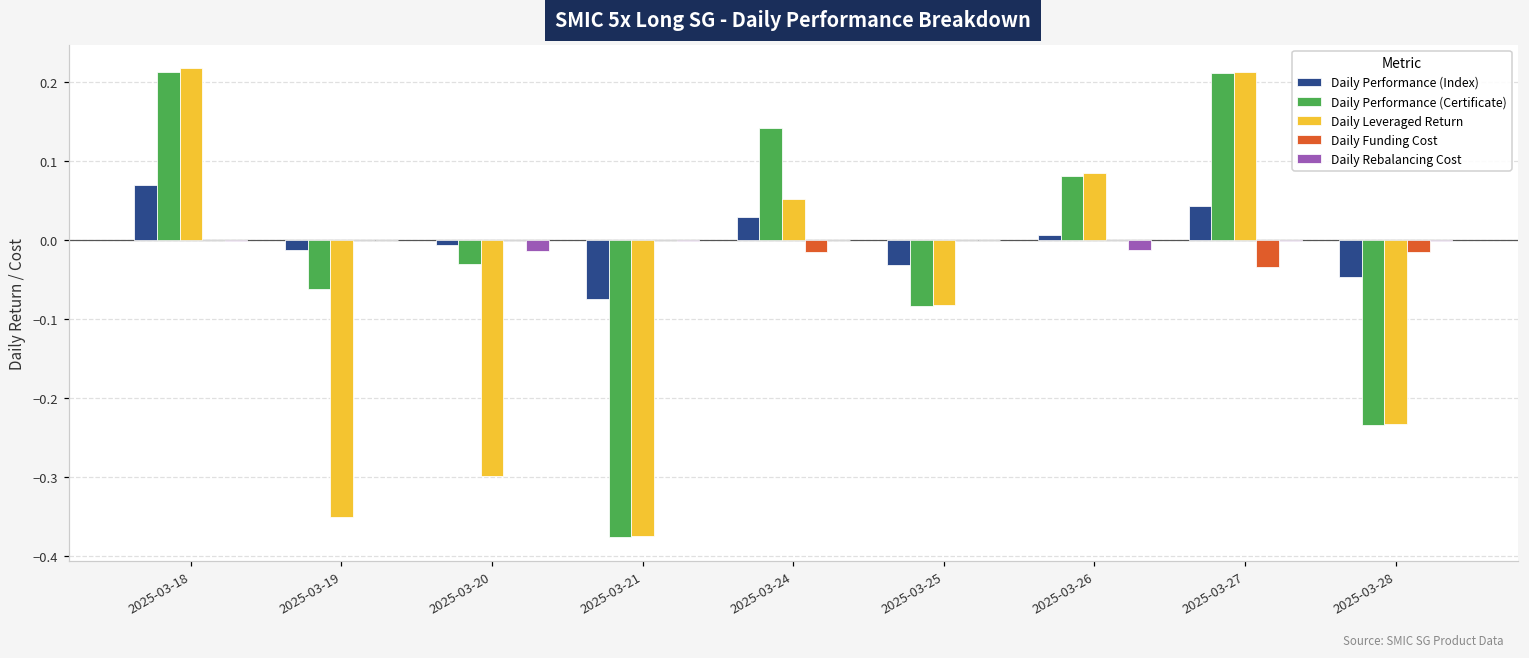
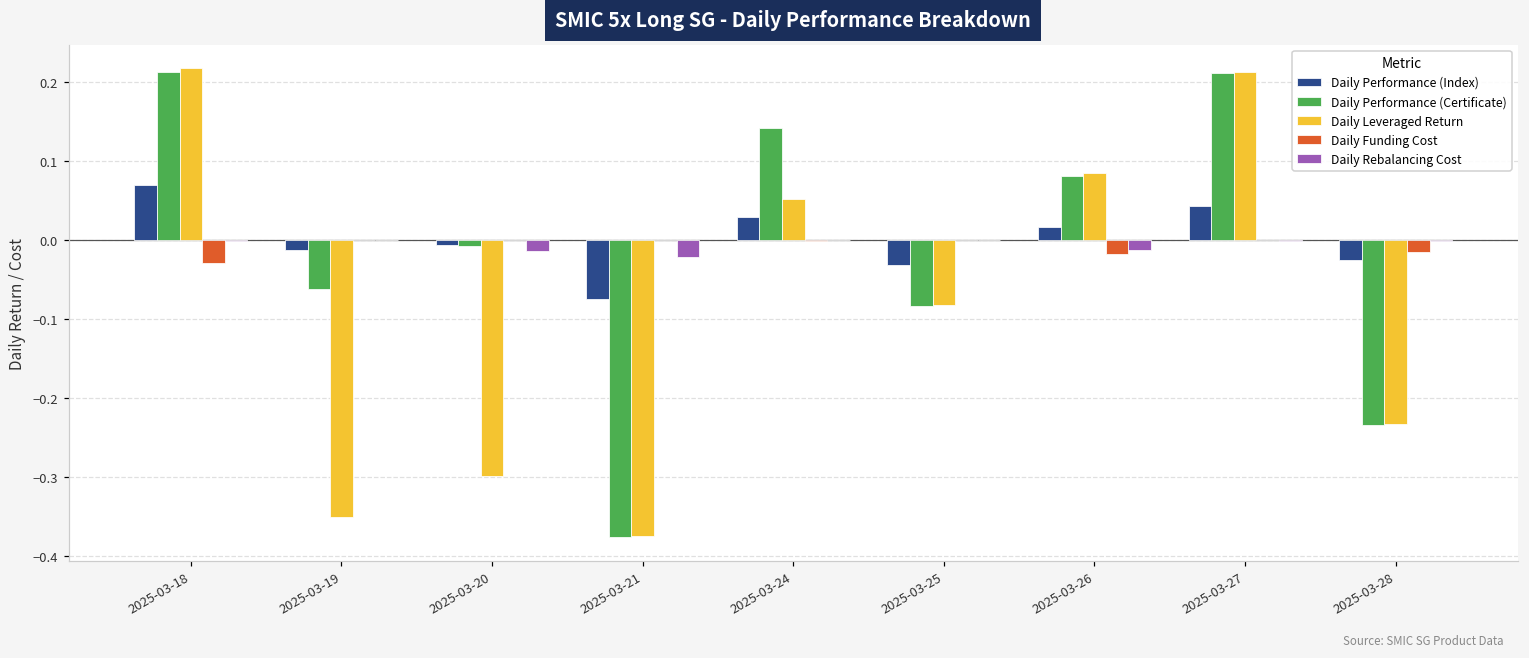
Daily Funding Cost, 2025-03-18: 0.00 -> -0.03
Daily Performance (Certificate), 2025-03-20: -0.03 -> -0.01
Daily Rebalancing Cost, 2025-03-21: 0.00 -> -0.02
Daily Funding Cost, 2025-03-24: -0.02 -> 0.00
Daily Performance (Index), 2025-03-26: 0.01 -> 0.02
Daily Funding Cost, 2025-03-26: 0.00 -> -0.02
Daily Funding Cost, 2025-03-27: -0.03 -> 0.00
Daily Performance (Index), 2025-03-28: -0.05 -> -0.03
